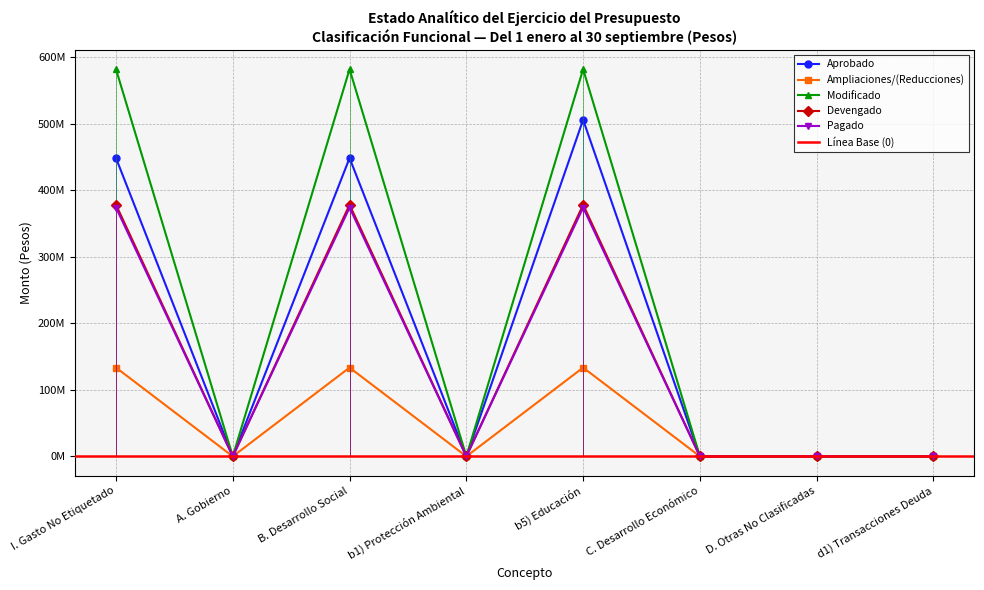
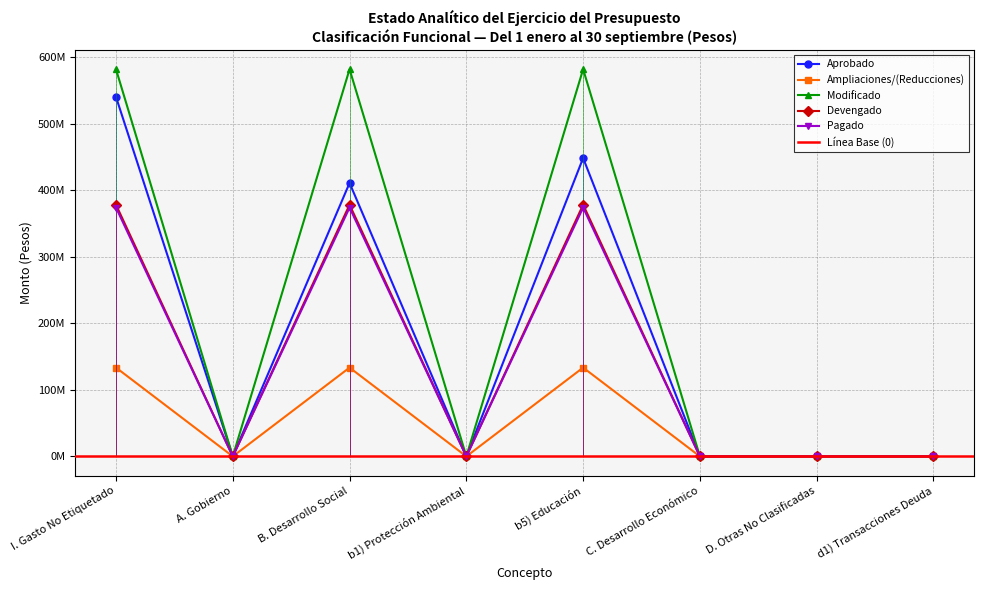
Aprobado, I. Gasto No Etiquetado: 450000000 -> 540000000
Aprobado, B. Desarrollo Social: 450000000 -> 410000000
Aprobado, b5) Educación: 510000000 -> 450000000
